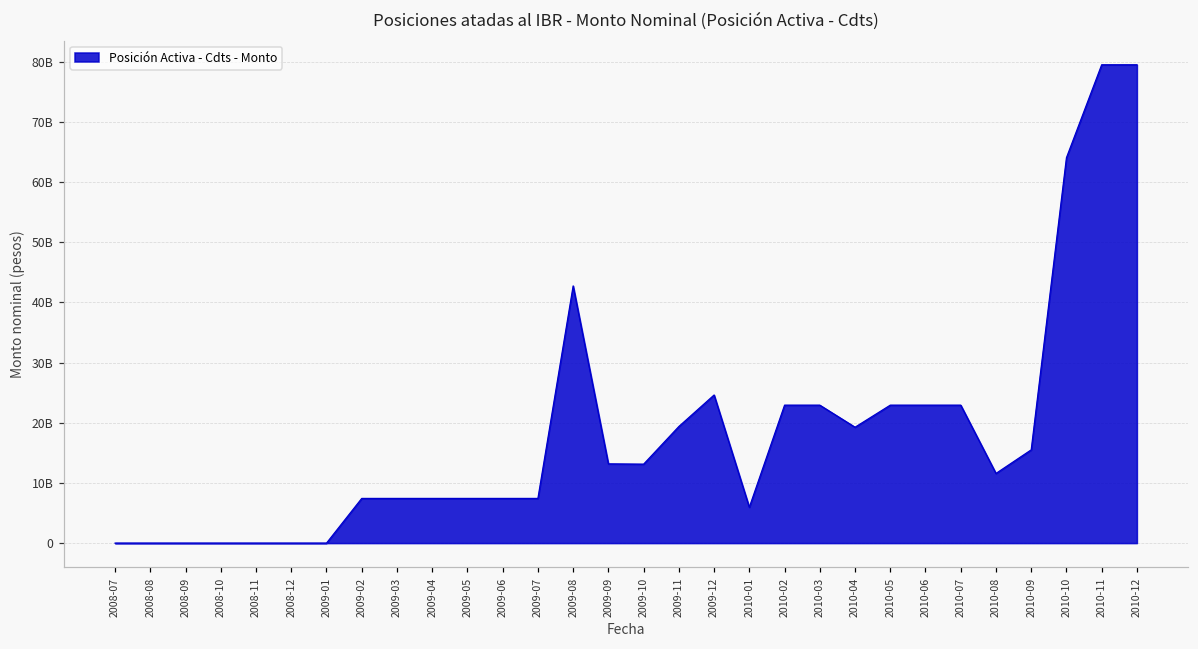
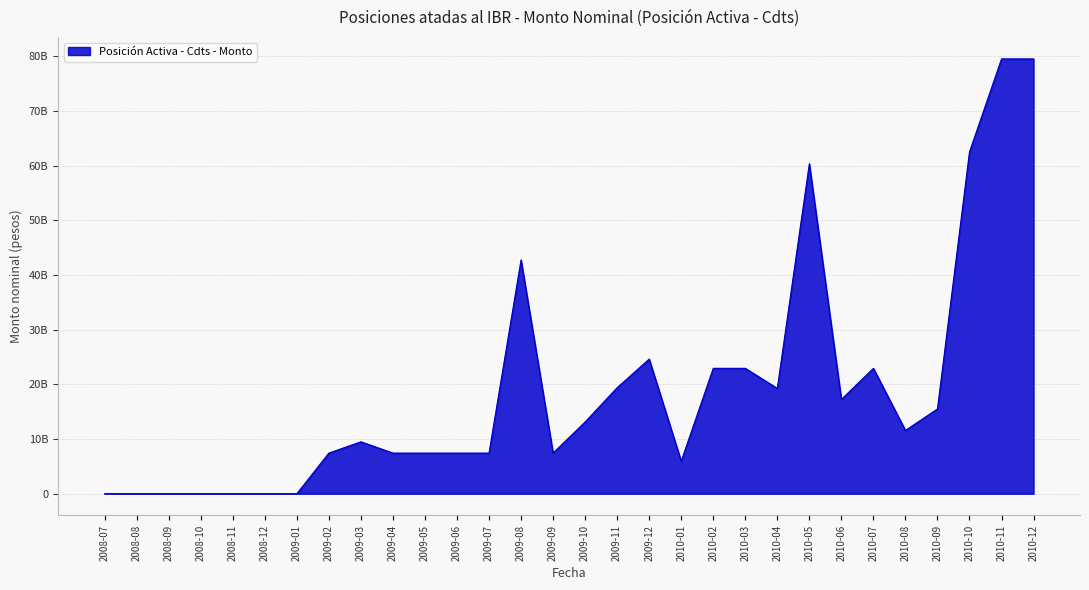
2009-03: 7000000000 -> 9000000000
2009-09: 13000000000 -> 7000000000
2010-05: 23000000000 -> 60000000000
2010-06: 23000000000 -> 17000000000
2010-10: 64000000000 -> 63000000000
